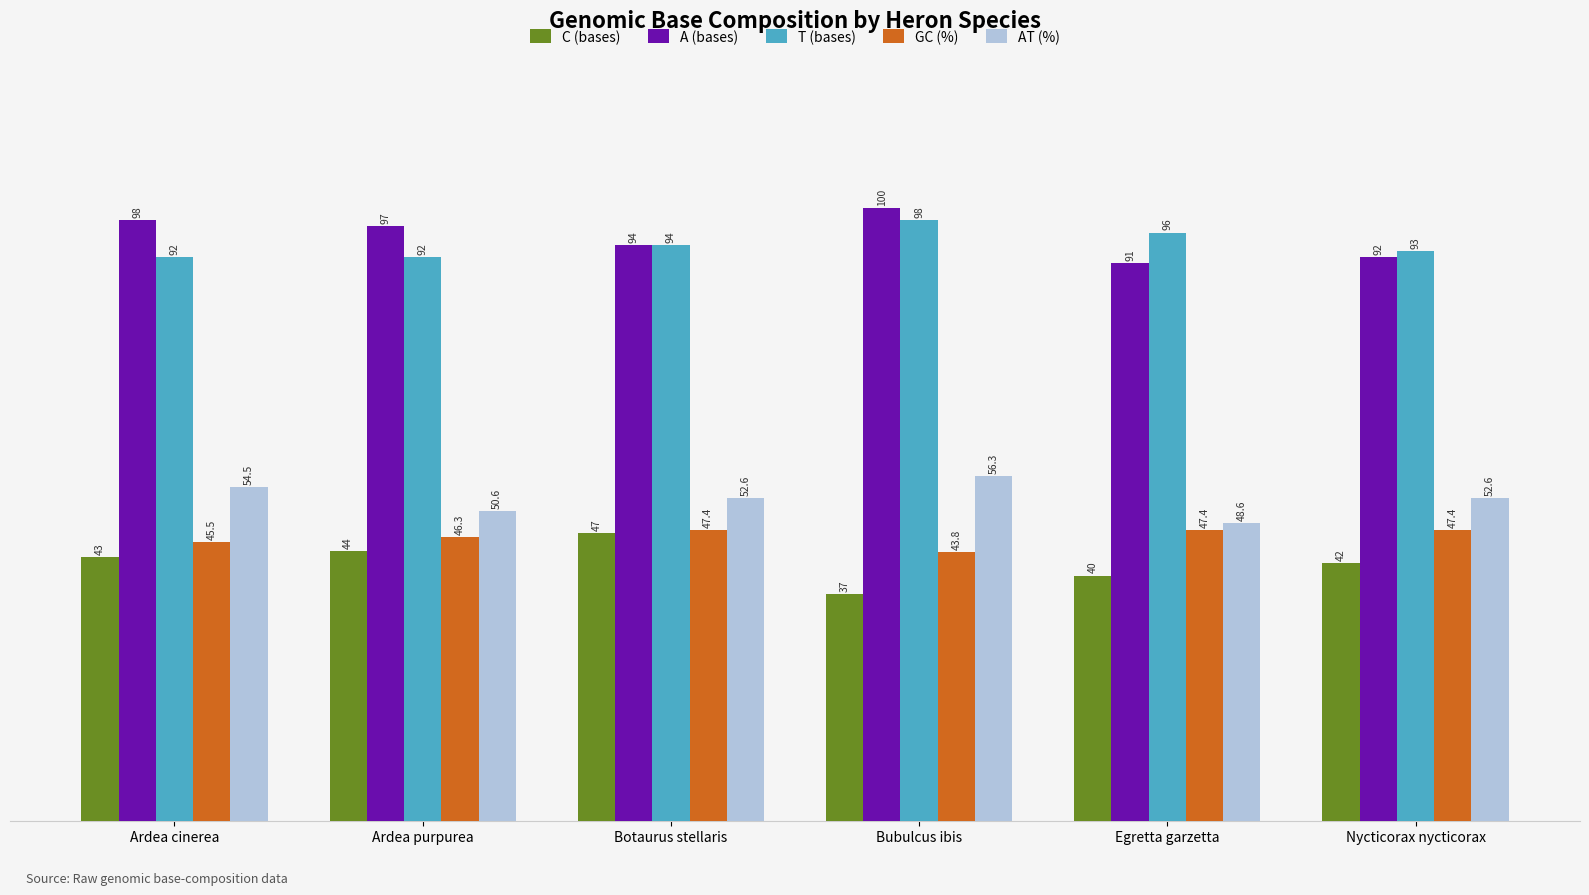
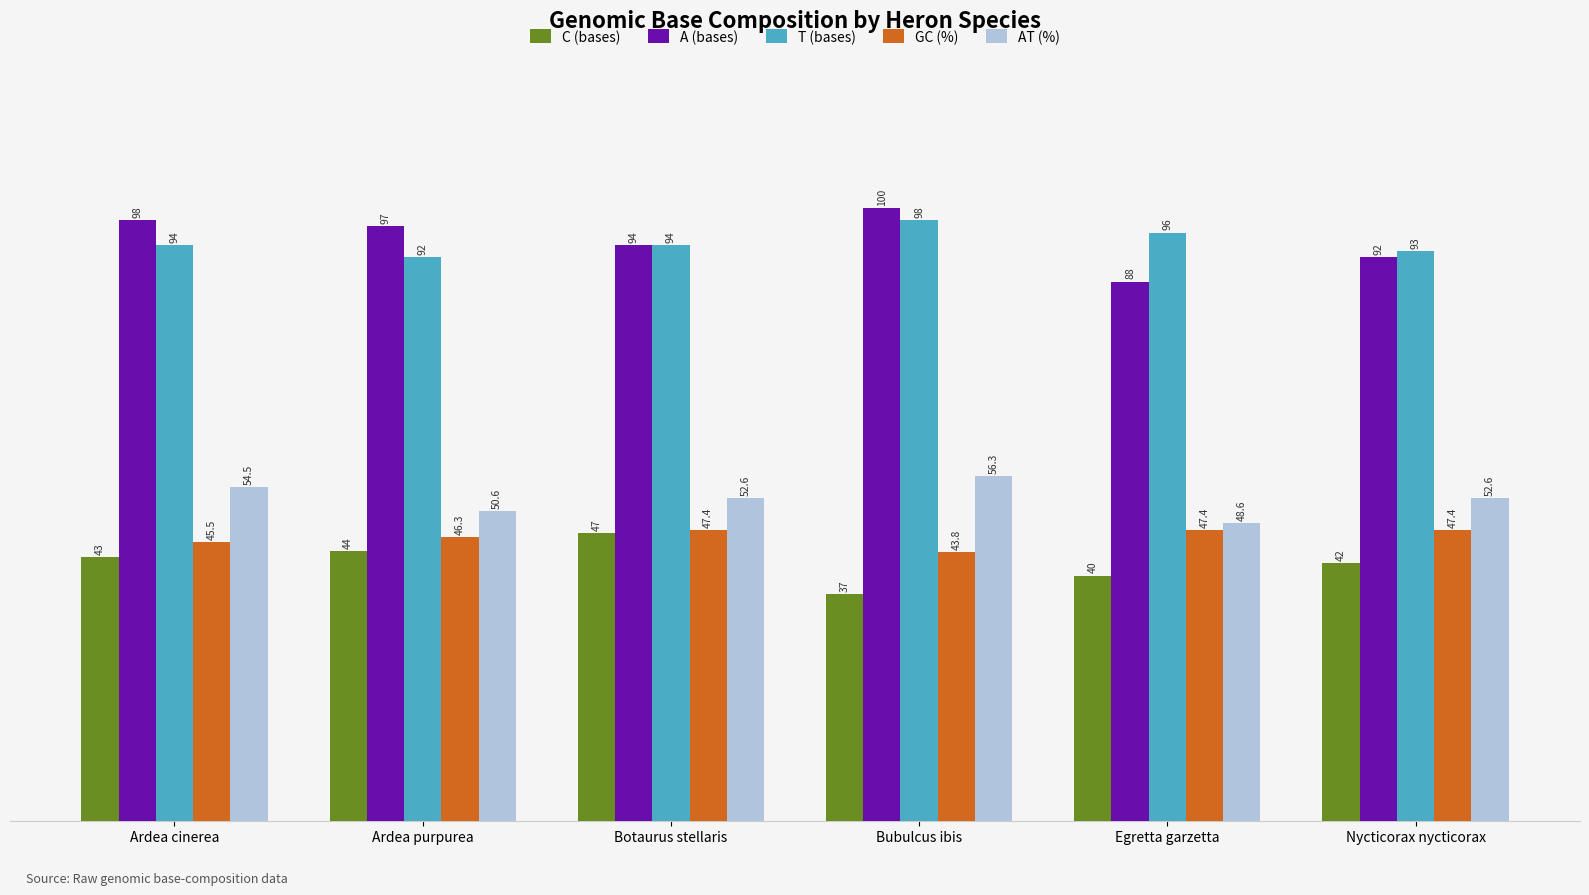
T (bases), Ardea cinerea: 92 -> 94
A (bases), Egretta garzetta: 91 -> 88
